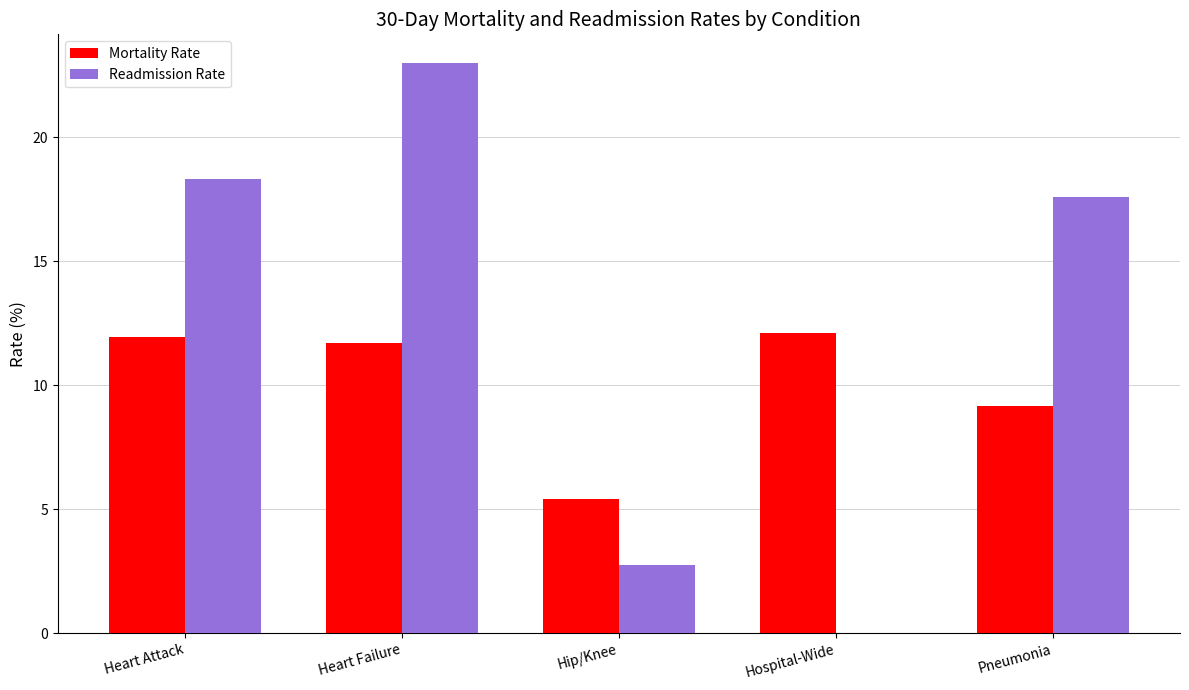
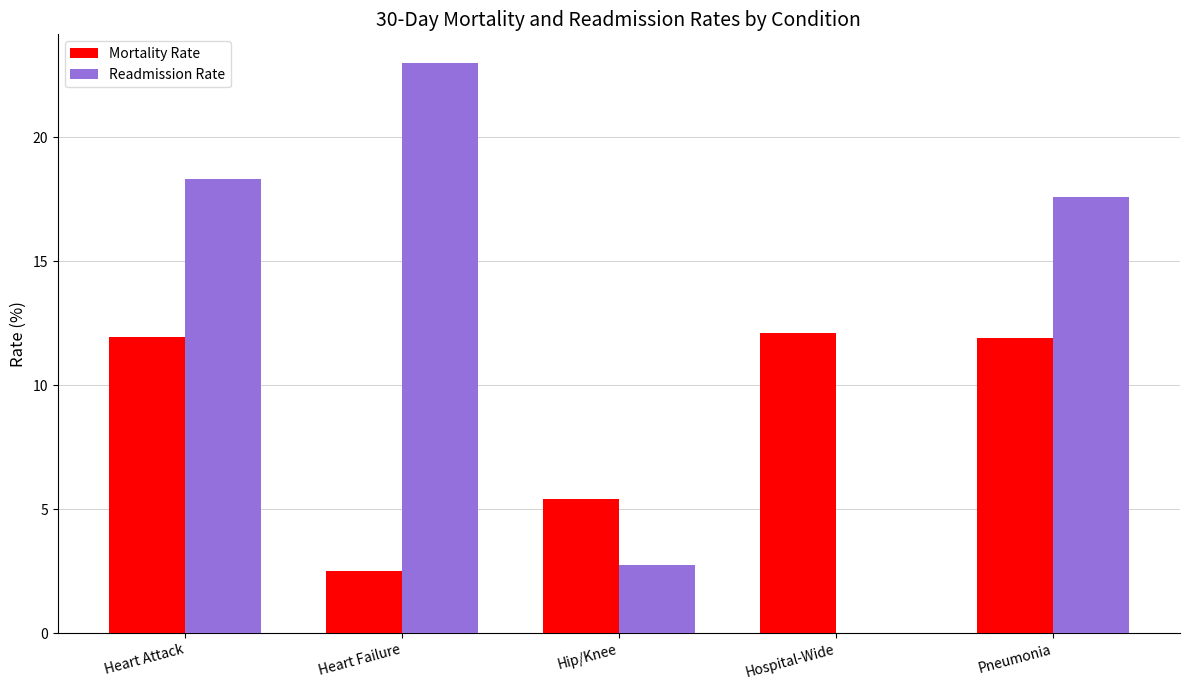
Mortality Rate, Heart Failure: 11.7 -> 2.5
Mortality Rate, Pneumonia: 9.1 -> 11.9
